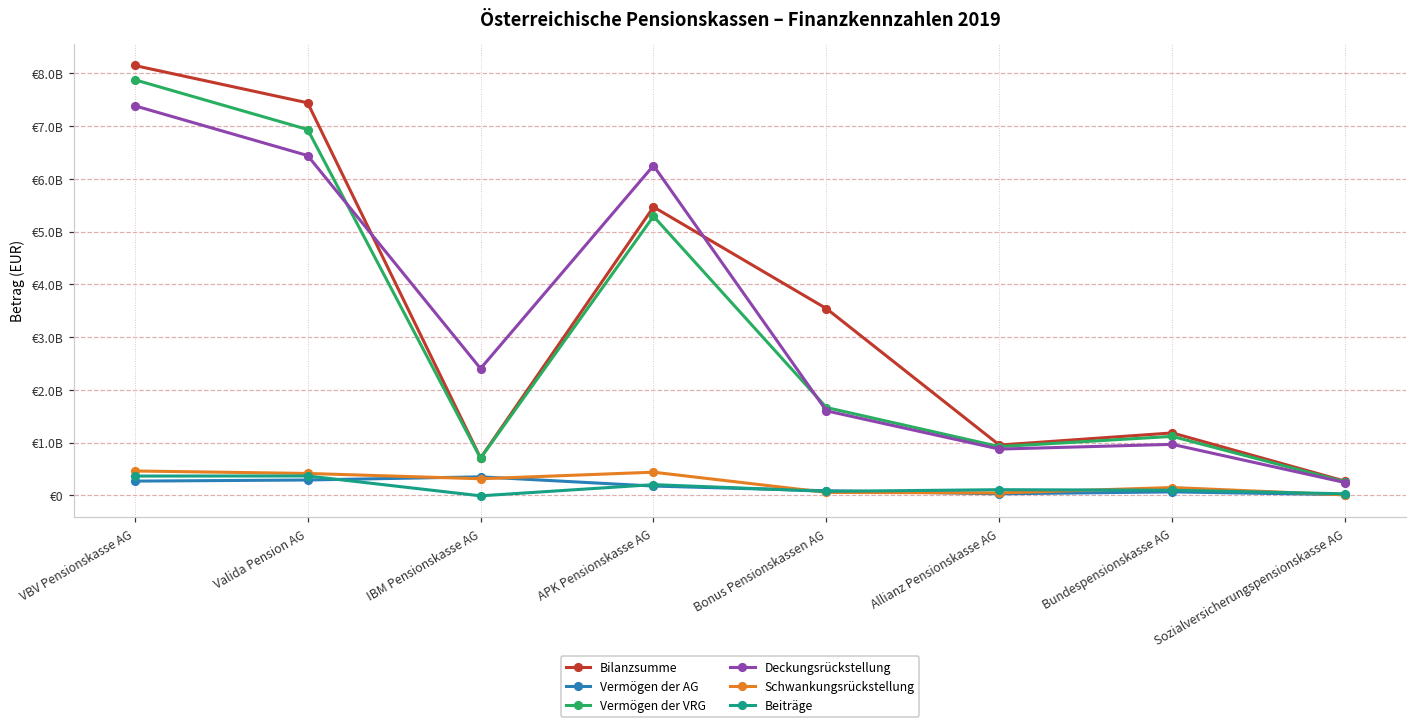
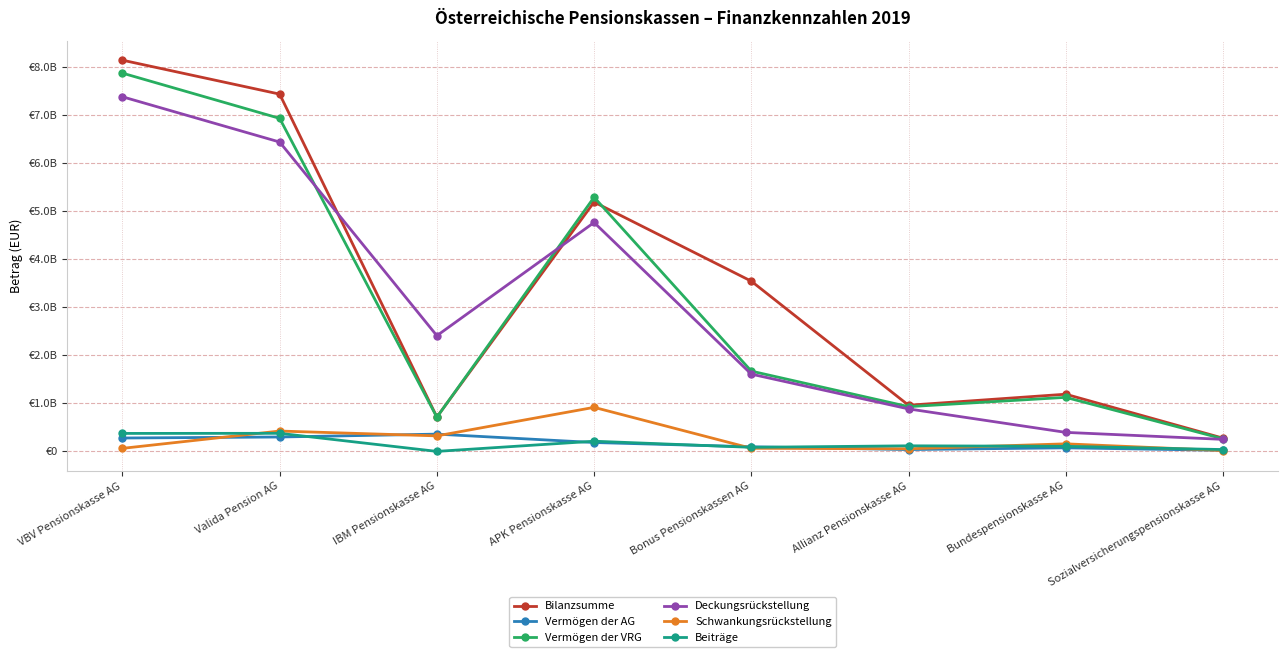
Schwankungsrückstellung, VBV Pensionskasse AG: €500000000 -> €100000000
Bilanzsumme, APK Pensionskasse AG: €5500000000 -> €5200000000
Deckungsrückstellung, APK Pensionskasse AG: €6300000000 -> €4800000000
Schwankungsrückstellung, APK Pensionskasse AG: €400000000 -> €900000000
Deckungsrückstellung, Bundespensionskasse AG: €1000000000 -> €400000000
